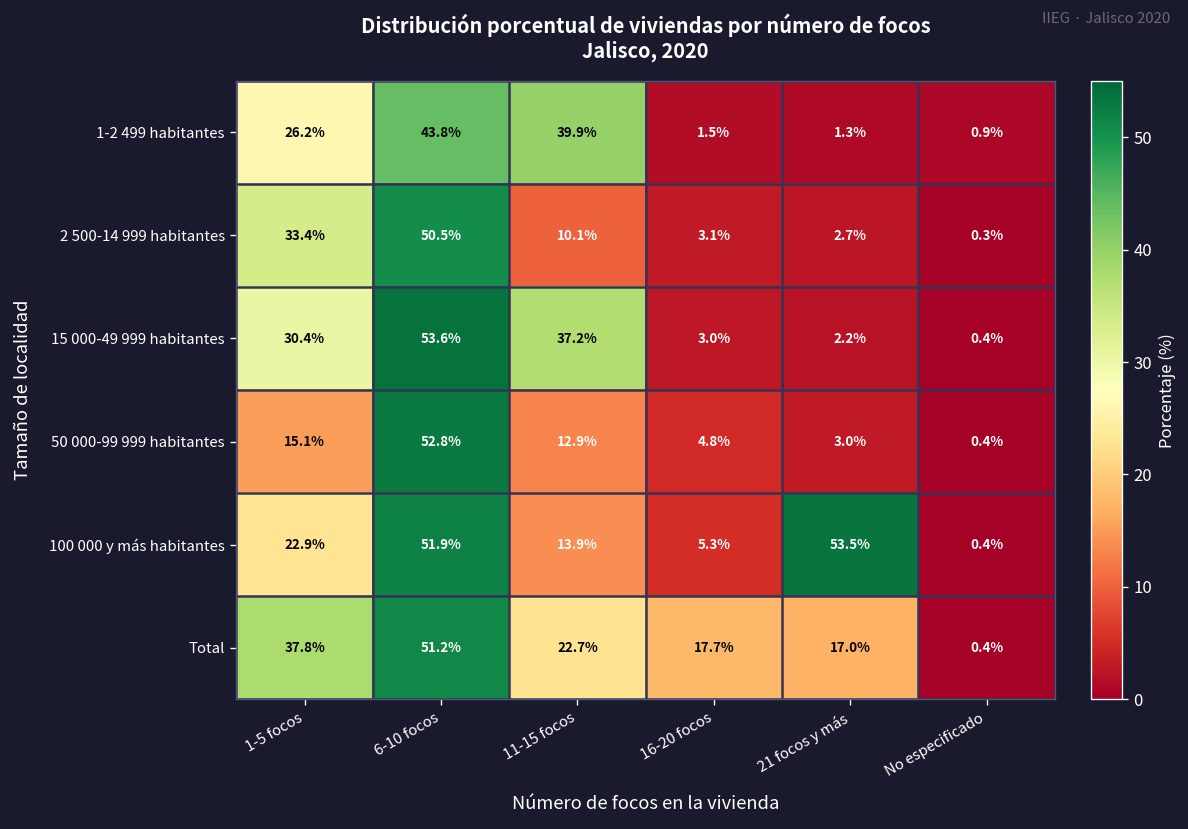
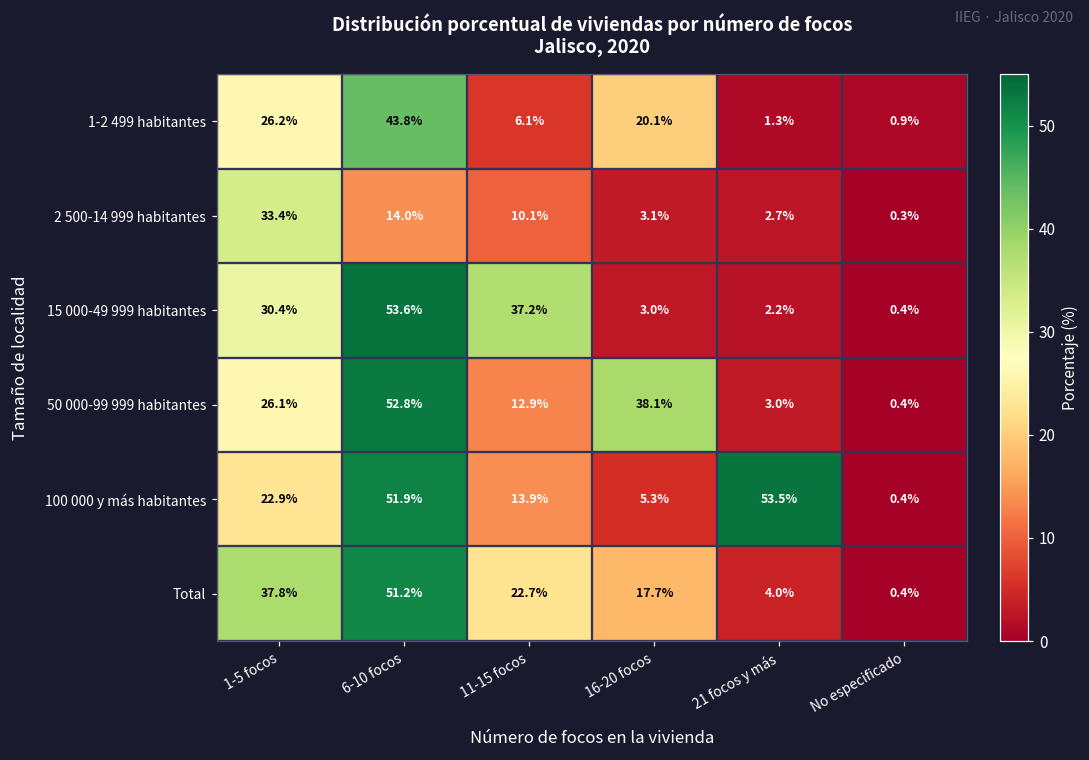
1-2 499 habitantes, 11-15 focos: 39.9% -> 6.1%
1-2 499 habitantes, 16-20 focos: 1.5% -> 20.1%
2 500-14 999 habitantes, 6-10 focos: 50.5% -> 14.0%
50 000-99 999 habitantes, 1-5 focos: 15.1% -> 26.1%
50 000-99 999 habitantes, 16-20 focos: 4.8% -> 38.1%
Total, 21 focos y más: 17.0% -> 4.0%
